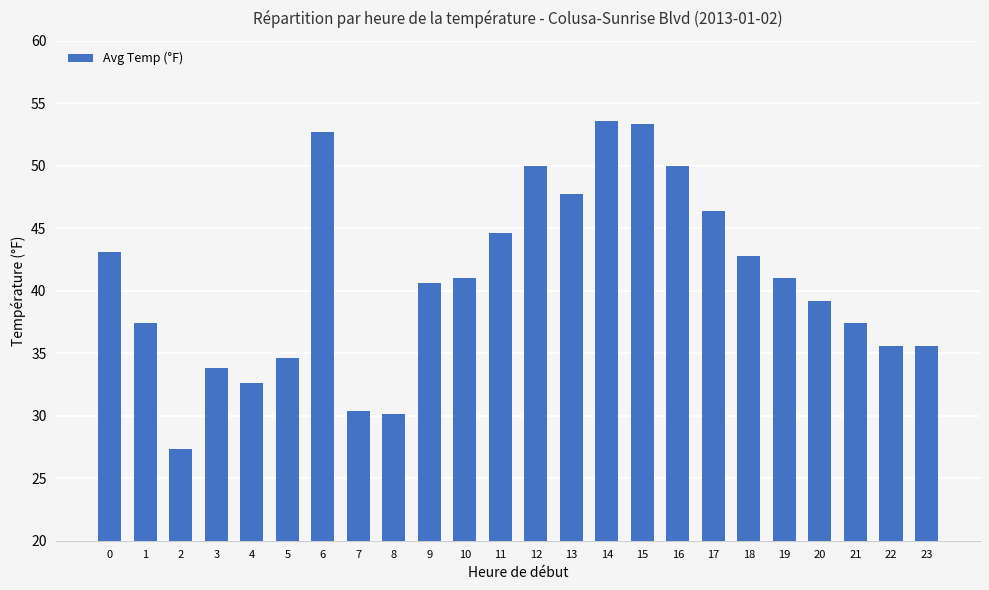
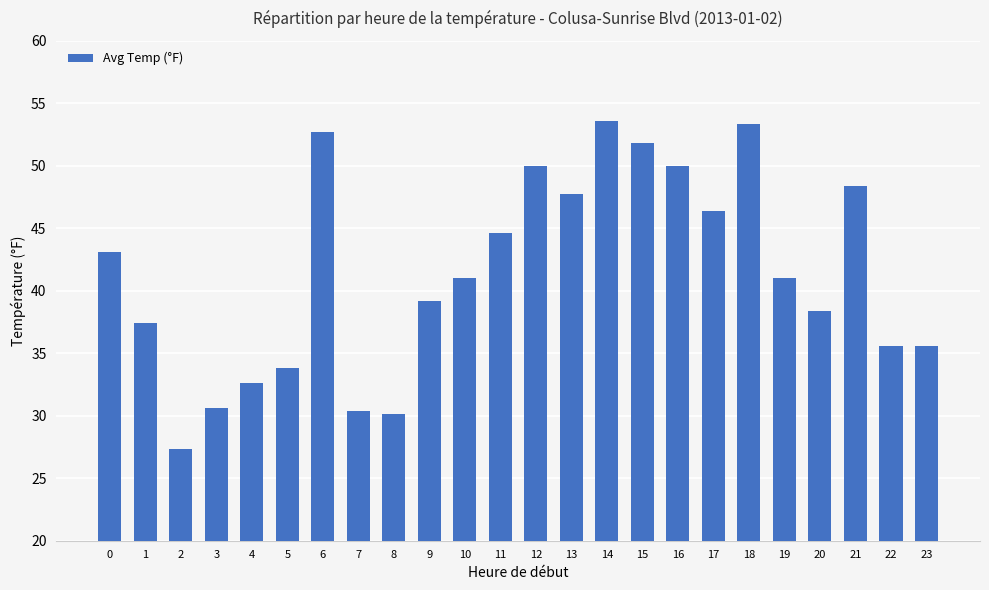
3: 33.8 -> 30.6
5: 34.6 -> 33.8
9: 40.6 -> 39.2
15: 53.3 -> 51.8
18: 42.8 -> 53.3
20: 39.2 -> 38.4
21: 37.4 -> 48.4
